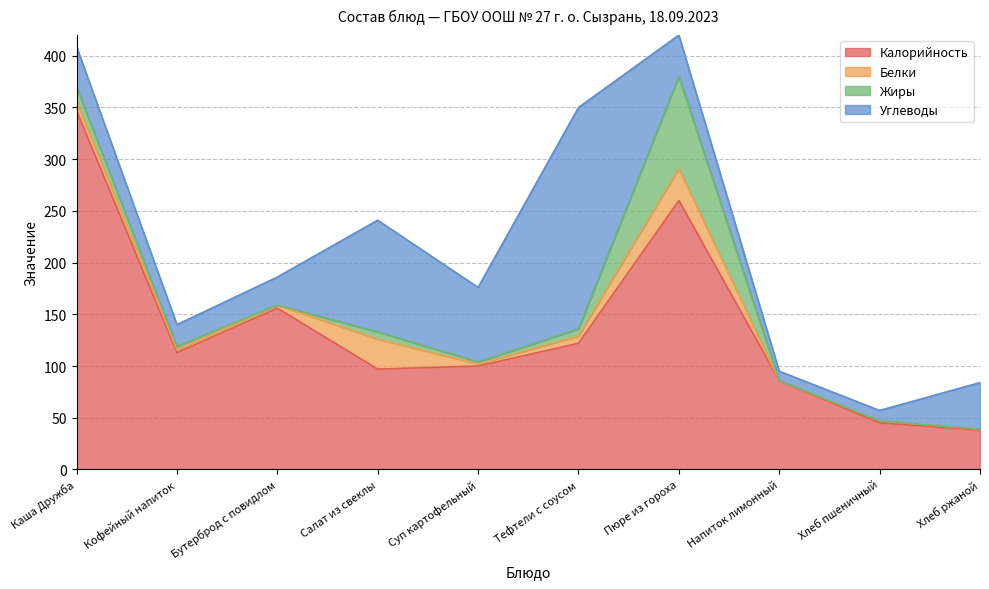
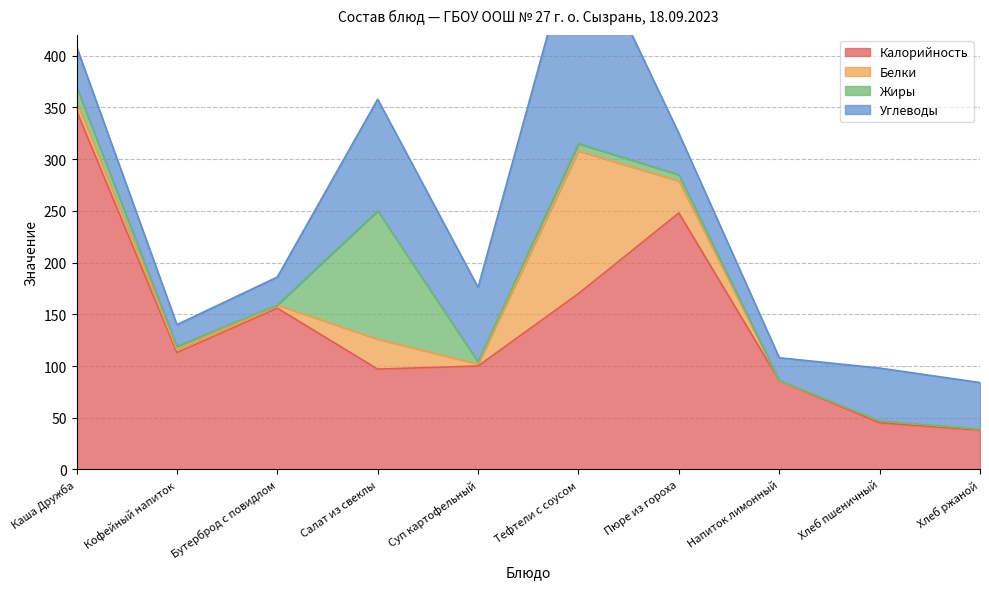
Жиры, Салат из свеклы: 7 -> 124
Калорийность, Тефтели с соусом: 122 -> 170
Белки, Тефтели с соусом: 7 -> 138
Калорийность, Пюре из гороха: 260 -> 248
Жиры, Пюре из гороха: 89 -> 6
Углеводы, Напиток лимонный: 9 -> 22
Углеводы, Хлеб пшеничный: 10 -> 51
